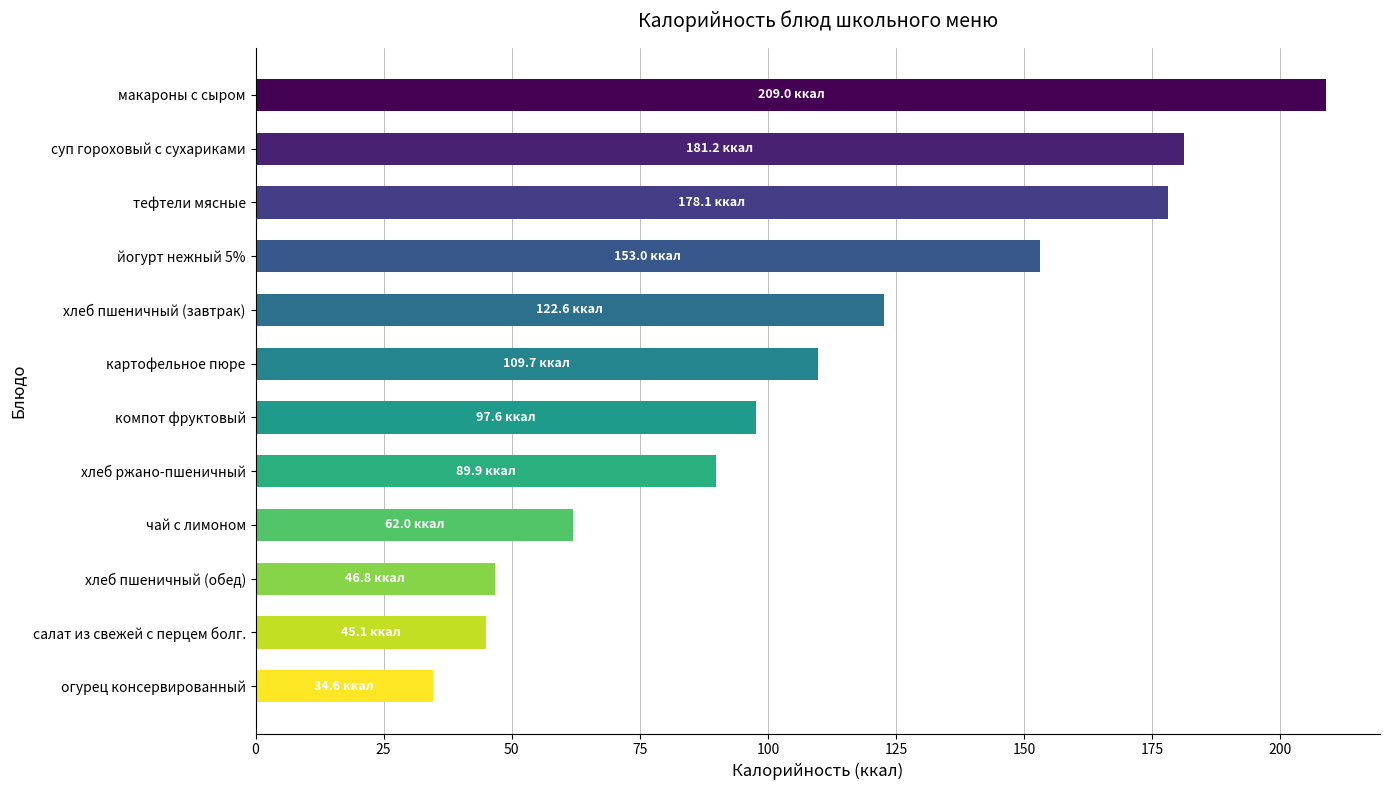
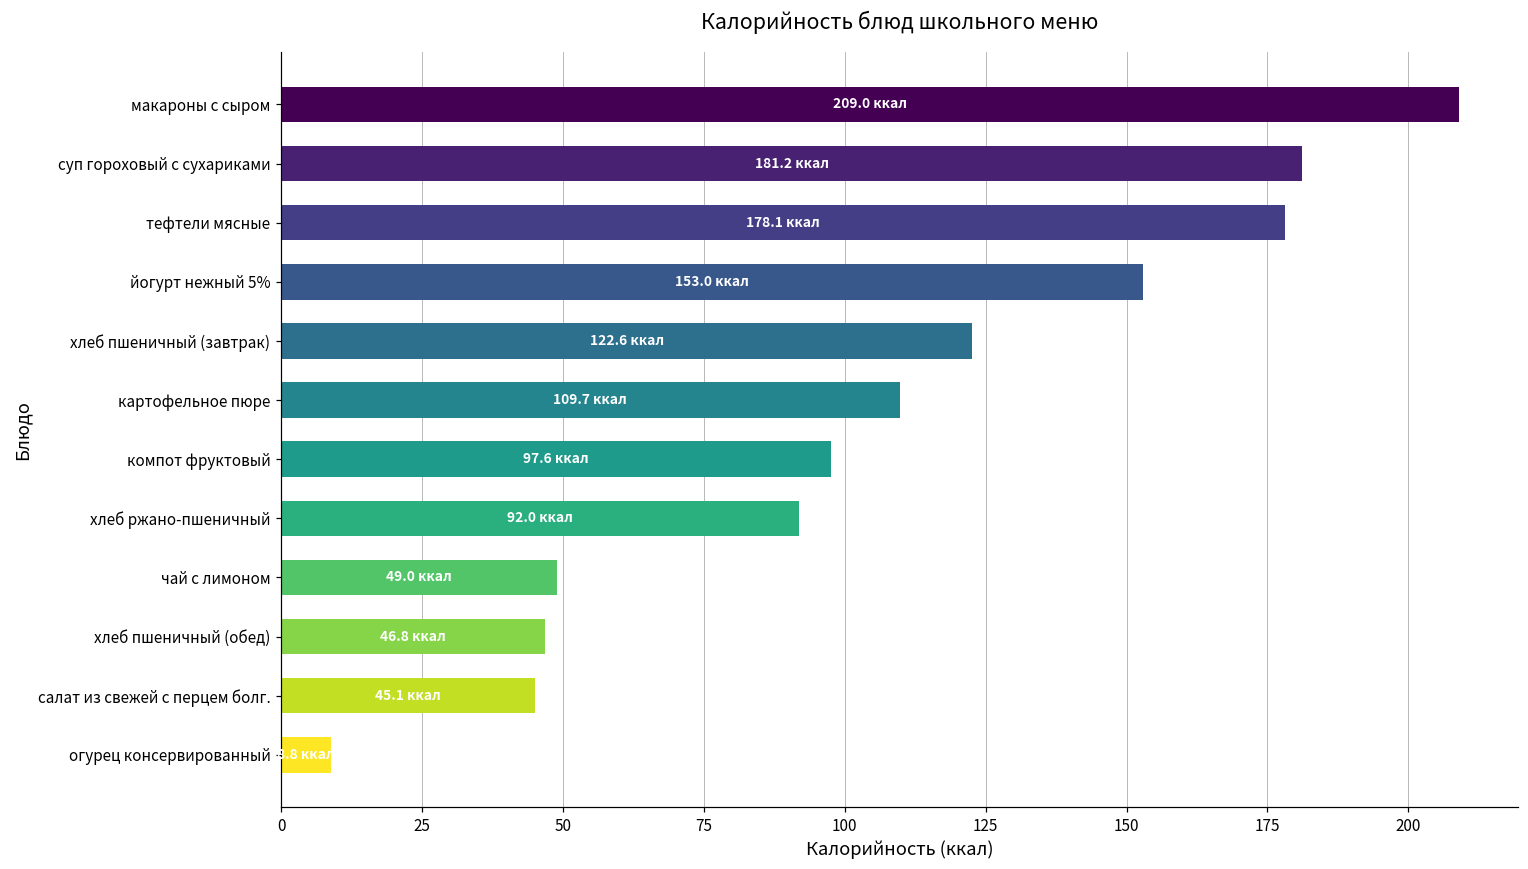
хлеб ржано-пшеничный: 89.9 -> 92.0
чай с лимоном: 62.0 -> 49.0
огурец консервированный: 34.6 -> 8.8
